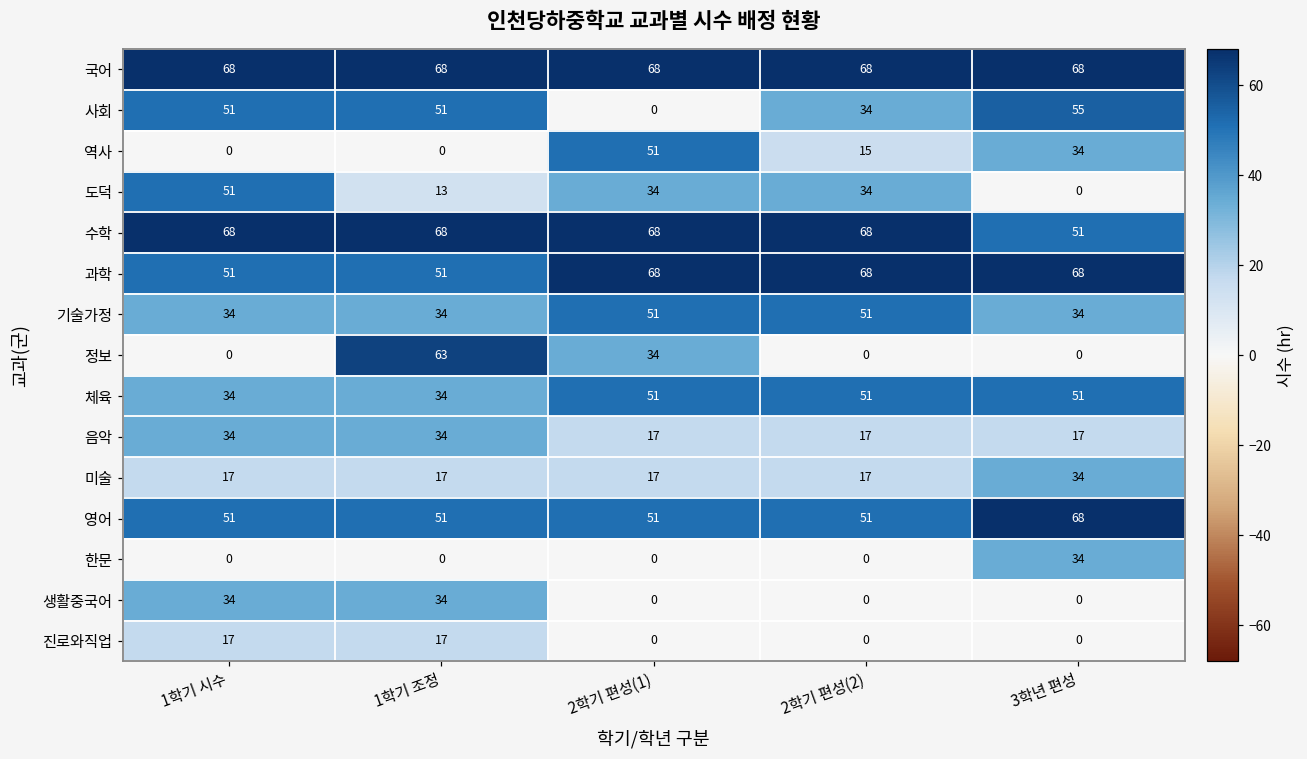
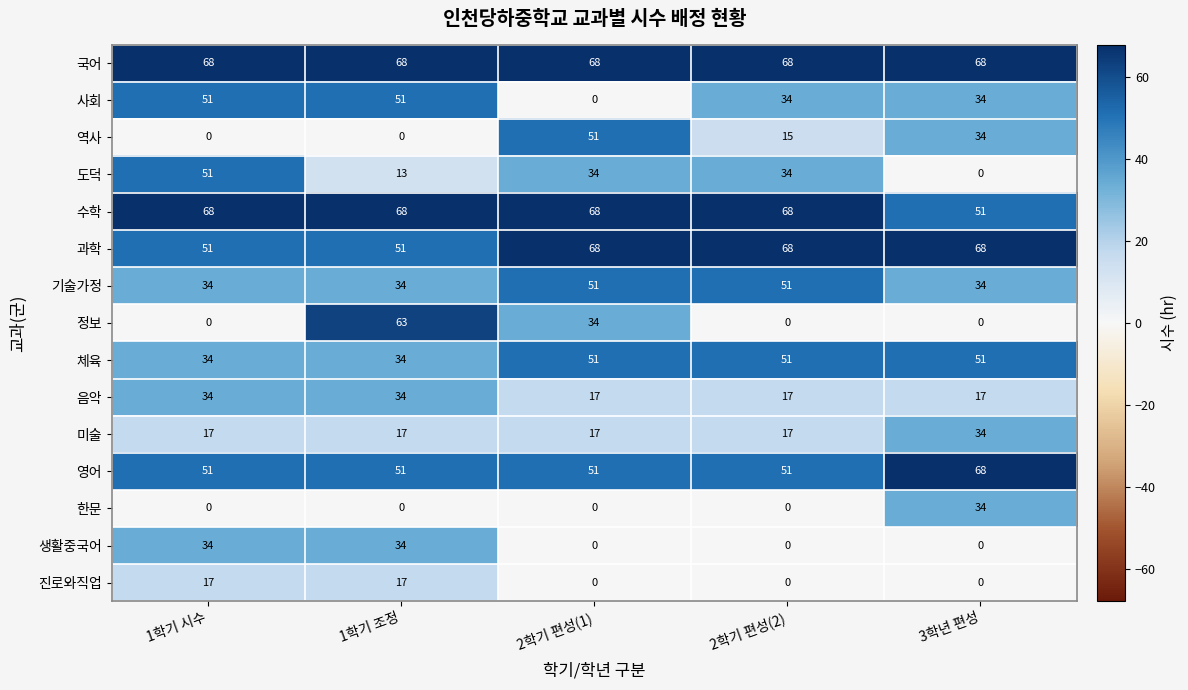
사회, 3학년 편성: 55 -> 34
